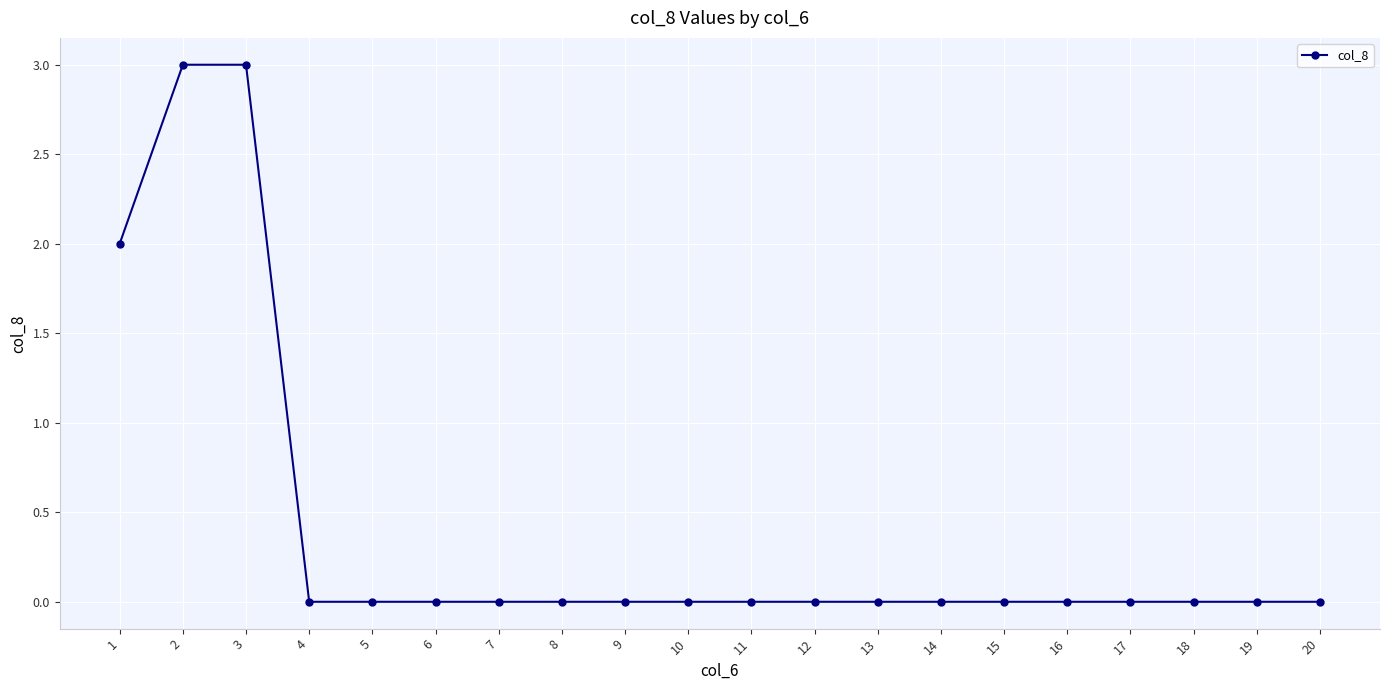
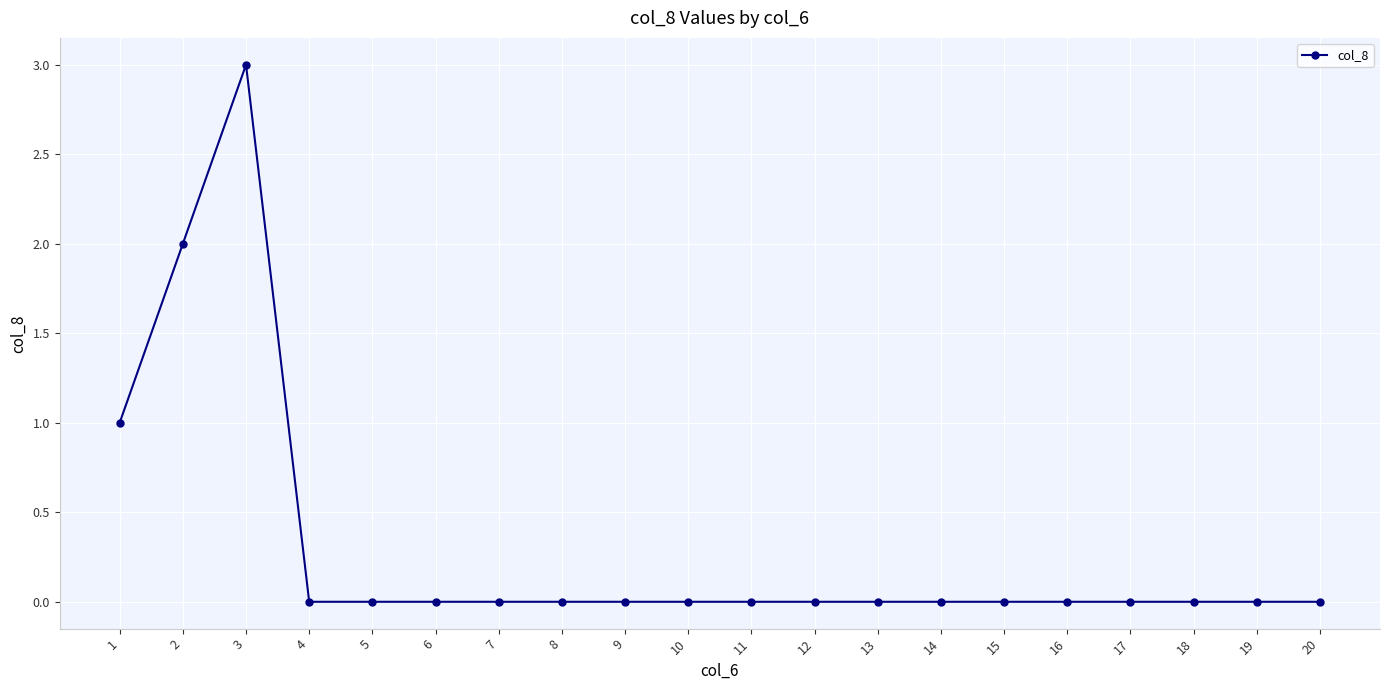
1: 2 -> 1
2: 3 -> 2
